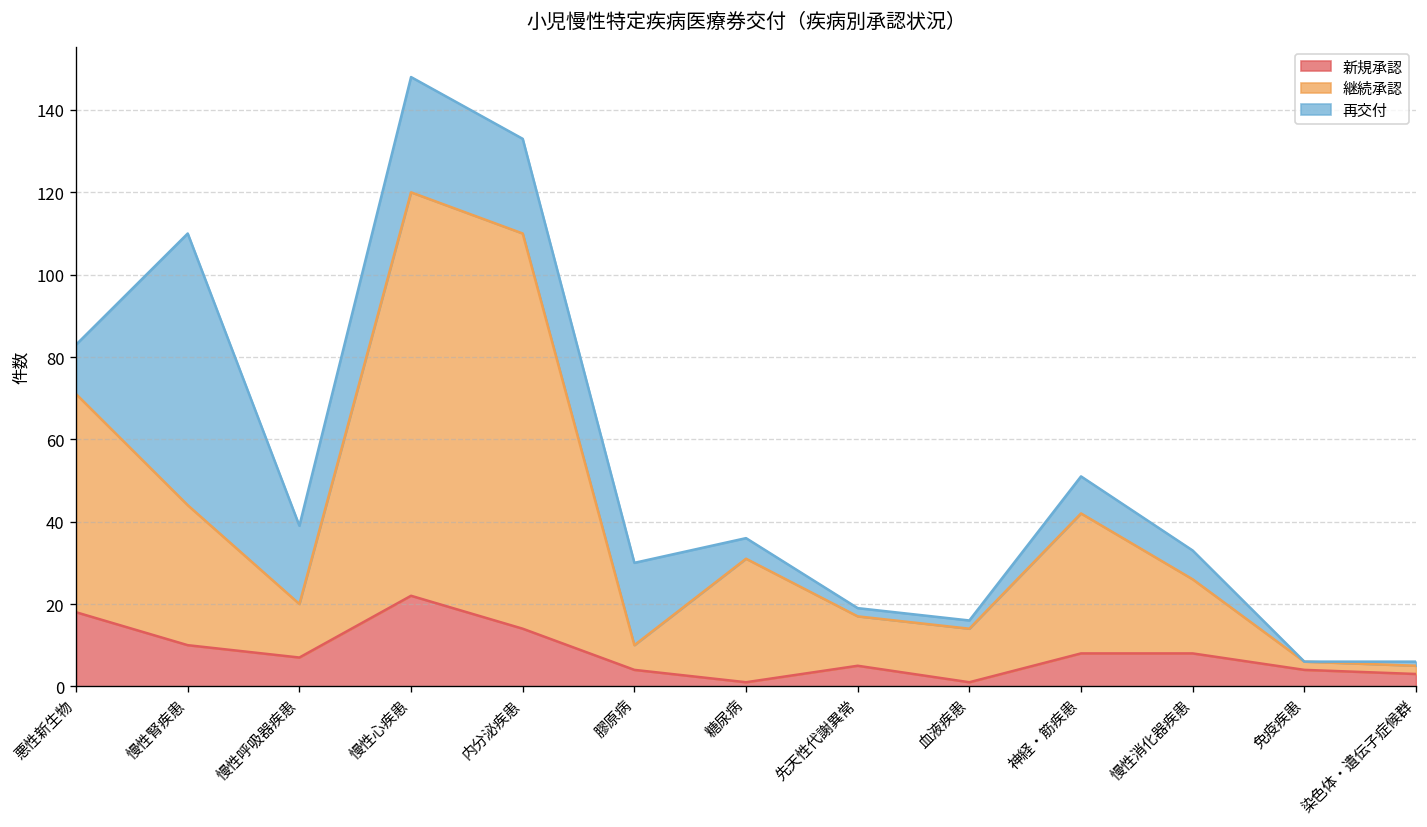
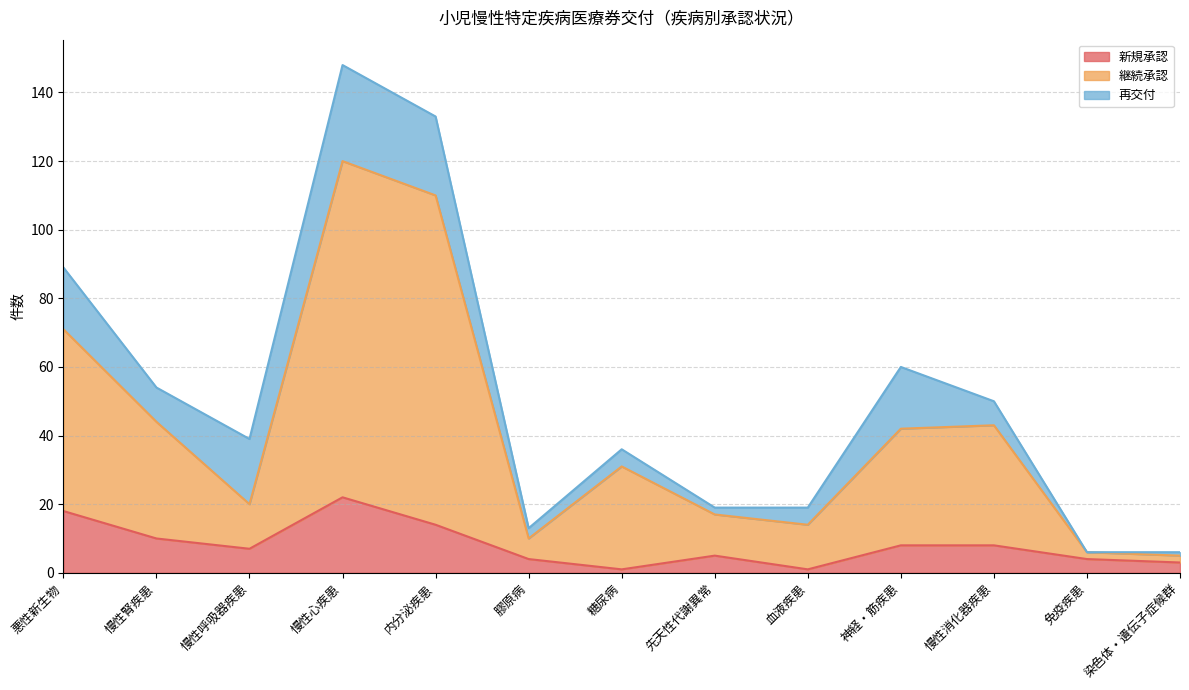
再交付, 悪性新生物: 12 -> 18
再交付, 慢性腎疾患: 66 -> 10
再交付, 膠原病: 20 -> 3
再交付, 血液疾患: 2 -> 5
再交付, 神経・筋疾患: 9 -> 18
継続承認, 慢性消化器疾患: 18 -> 35
